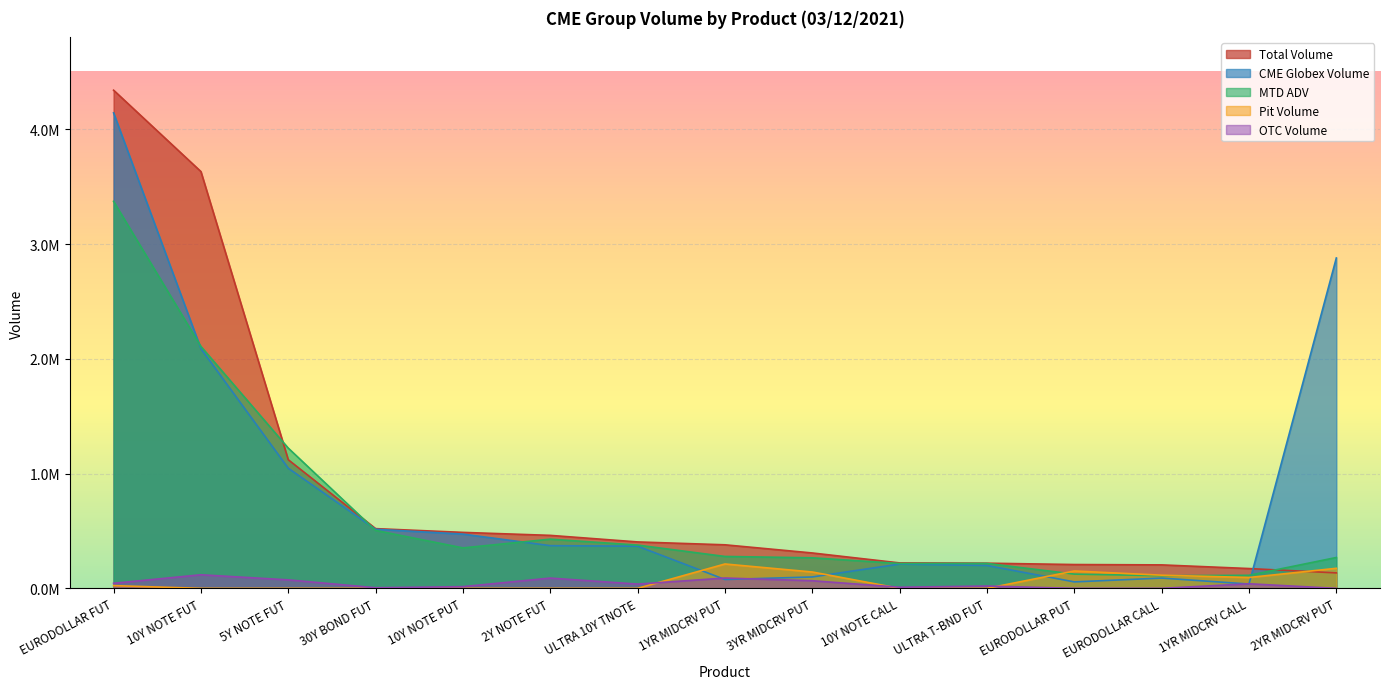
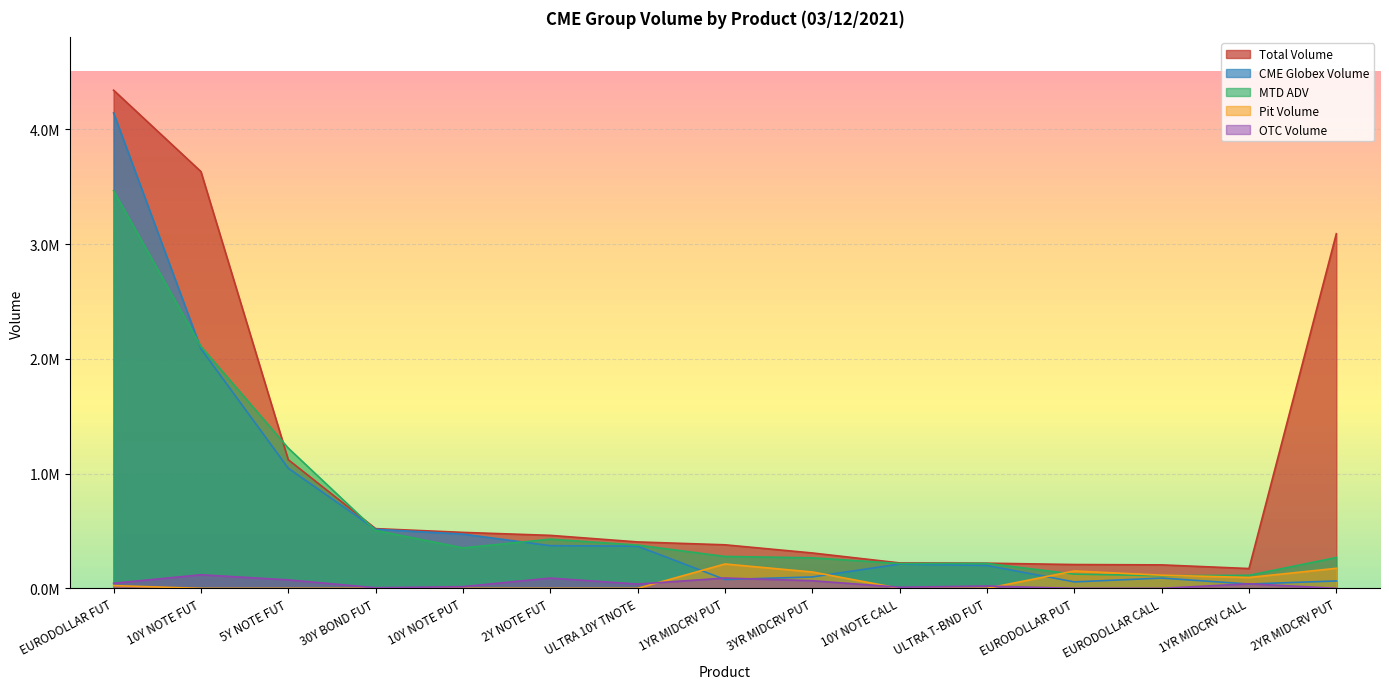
MTD ADV, EURODOLLAR FUT: 3370000 -> 3460000
Total Volume, 2YR MIDCRV PUT: 130000 -> 3090000
CME Globex Volume, 2YR MIDCRV PUT: 2880000 -> 60000
